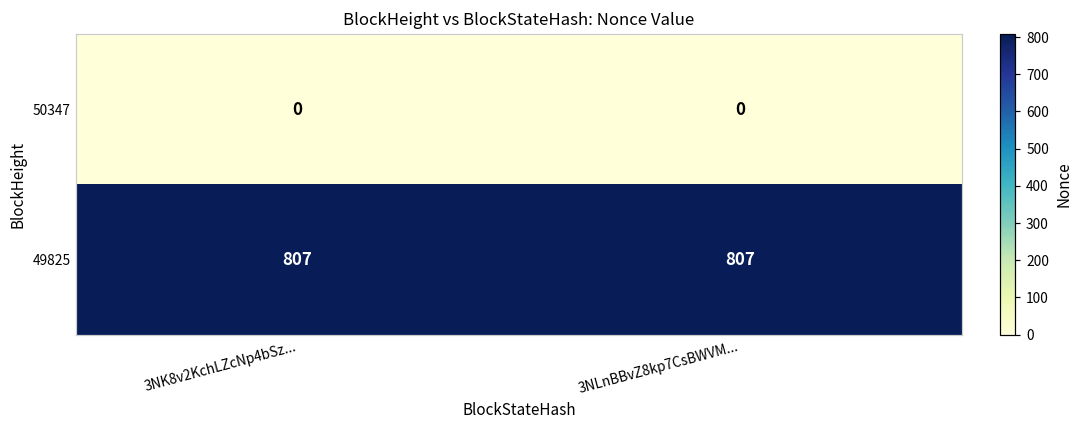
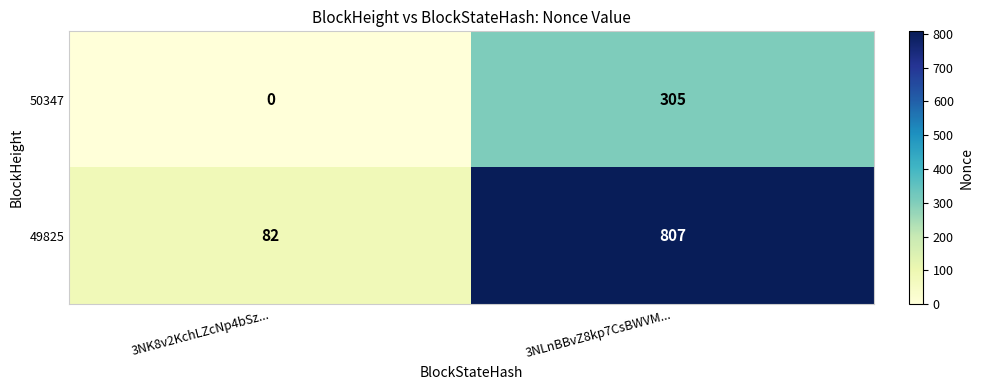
50347, 3NLnBBvZ8kp7CsBWVM...: 0 -> 305
49825, 3NK8v2KchLZcNp4bSz...: 807 -> 82
